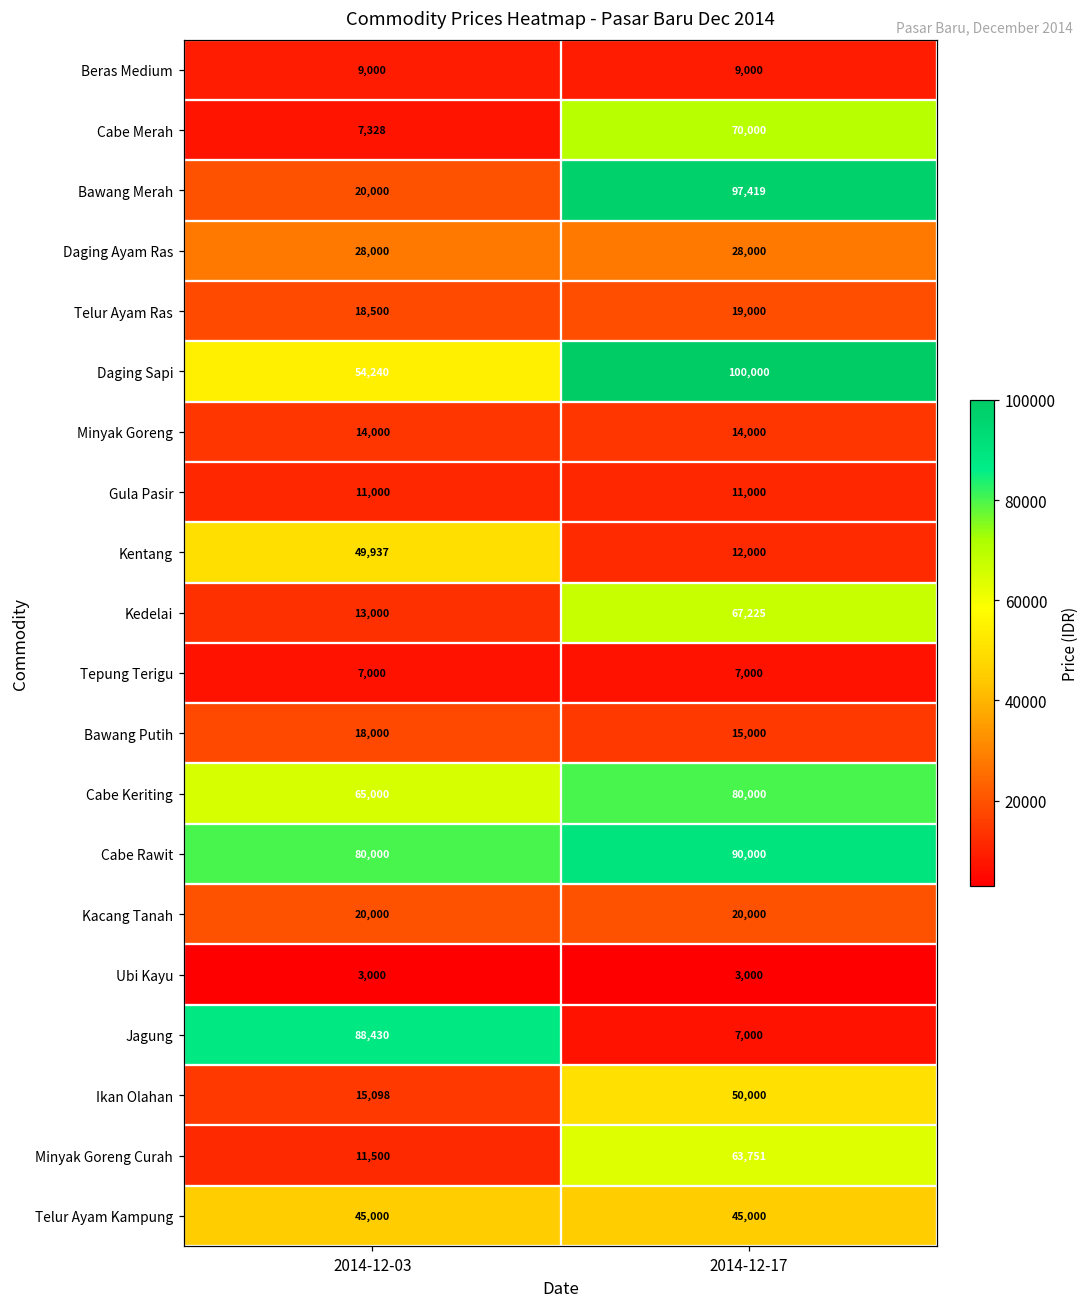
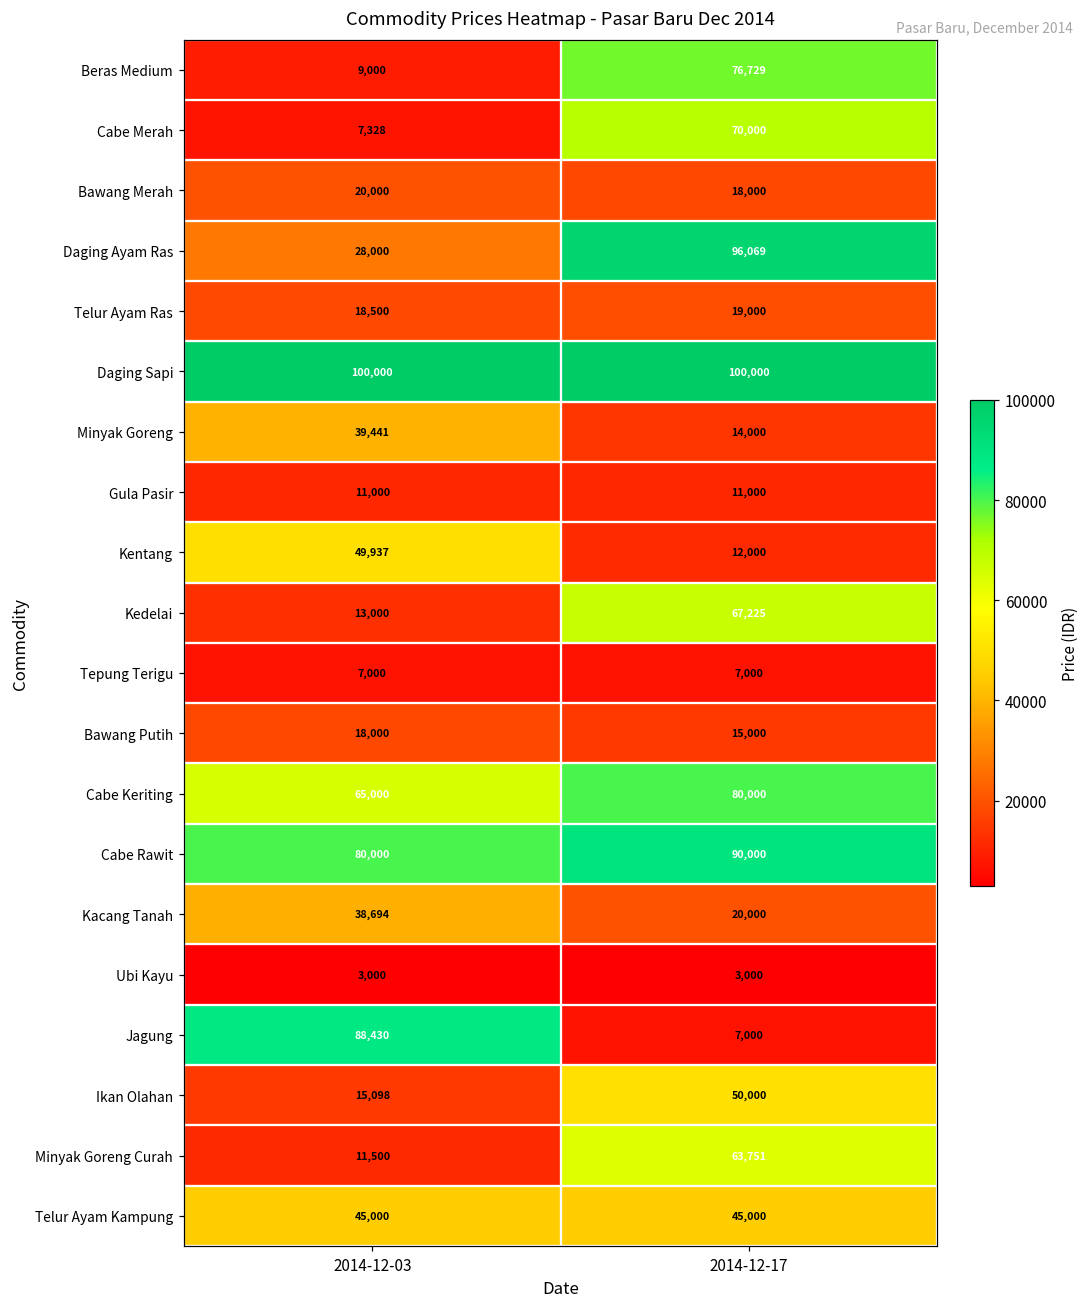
Beras Medium, 2014-12-17: 9,000 -> 76,729
Bawang Merah, 2014-12-17: 97,419 -> 18,000
Daging Ayam Ras, 2014-12-17: 28,000 -> 96,069
Daging Sapi, 2014-12-03: 54,240 -> 100,000
Minyak Goreng, 2014-12-03: 14,000 -> 39,441
Kacang Tanah, 2014-12-03: 20,000 -> 38,694
